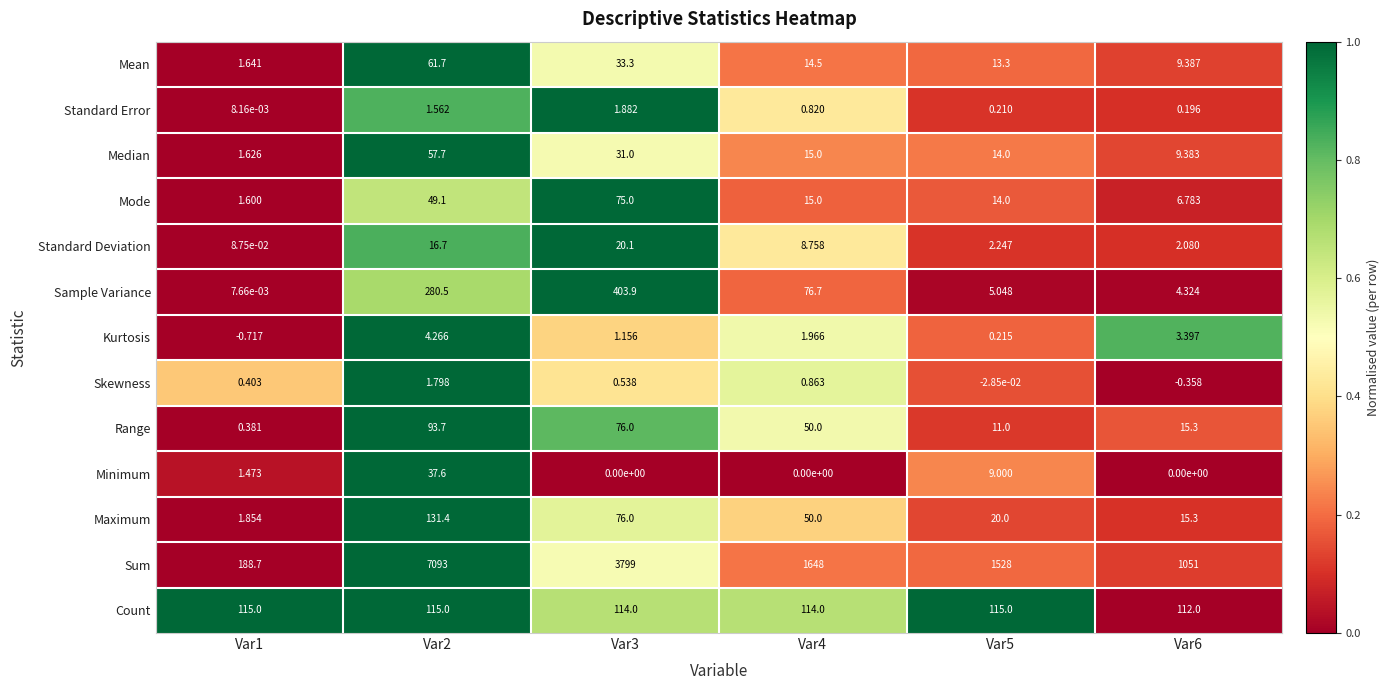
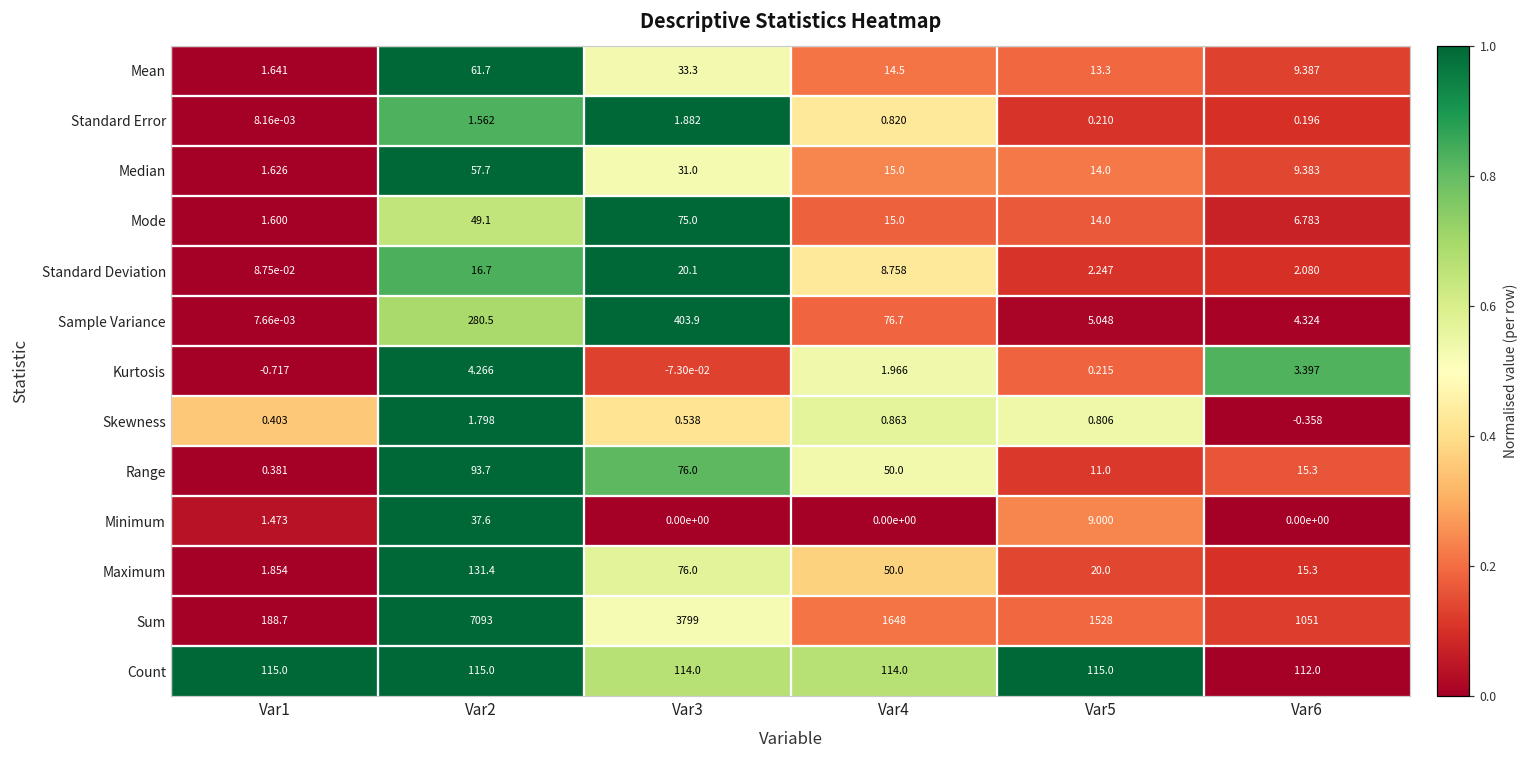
Kurtosis, Var3: 1.156 -> -7.30e-02
Skewness, Var5: -2.85e-02 -> 0.806
